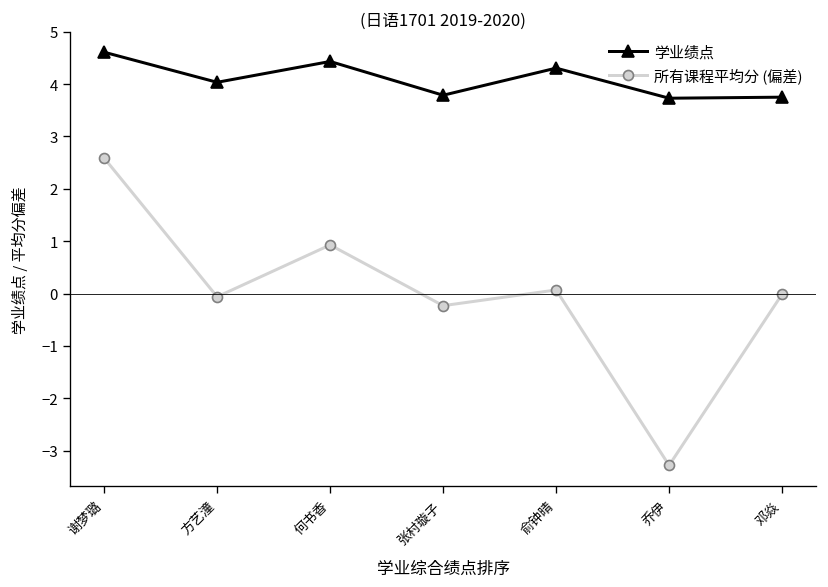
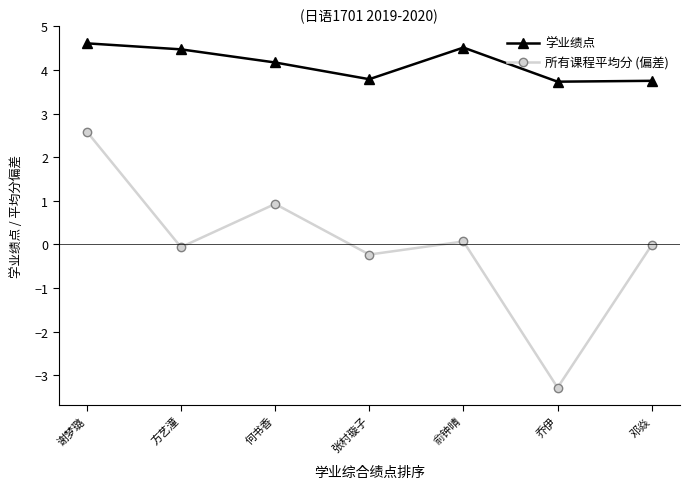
学业绩点, 方艺潼: 4.0 -> 4.5
学业绩点, 何书香: 4.4 -> 4.2
学业绩点, 俞钟晴: 4.3 -> 4.5
